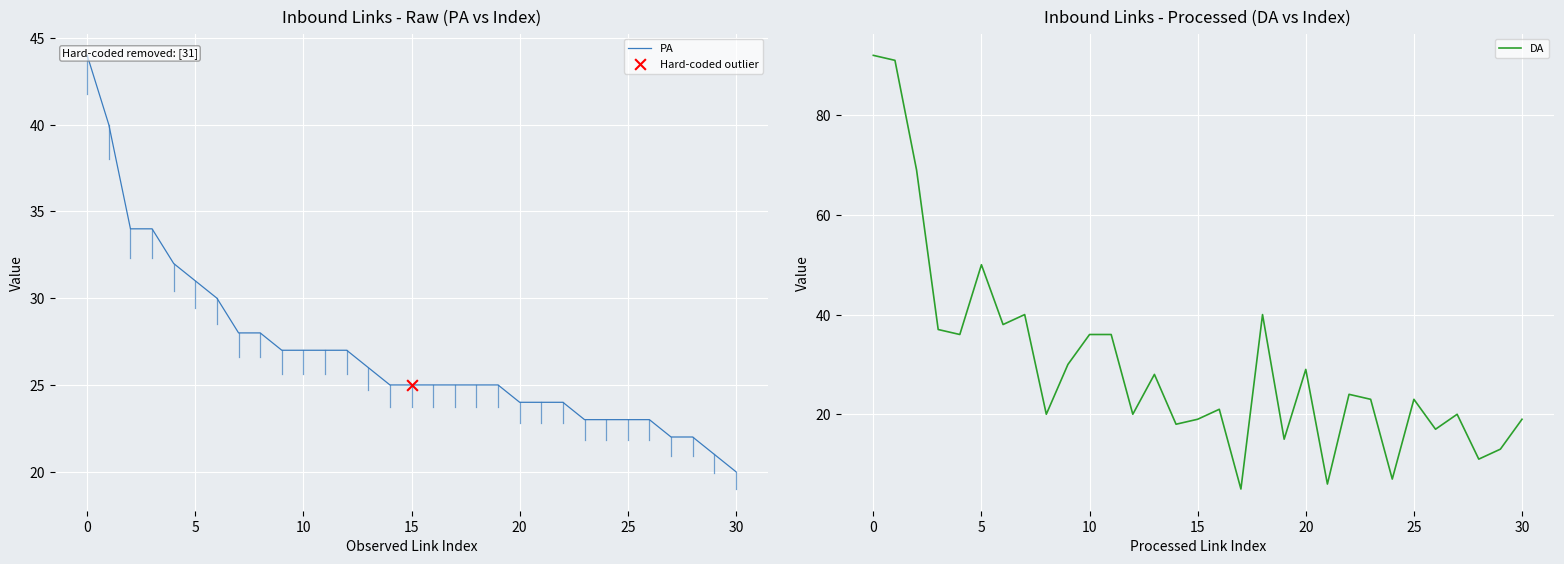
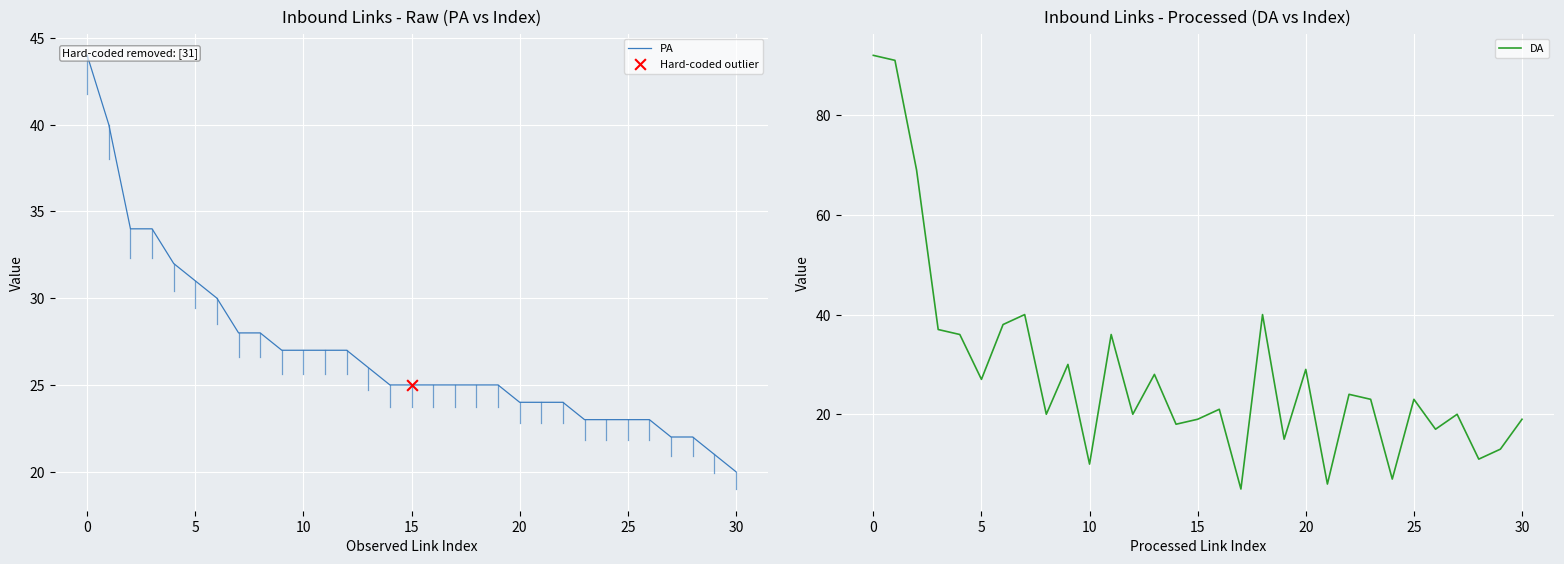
Inbound Links - Processed (DA vs Index), 5: 50 -> 27
Inbound Links - Processed (DA vs Index), 10: 36 -> 10
